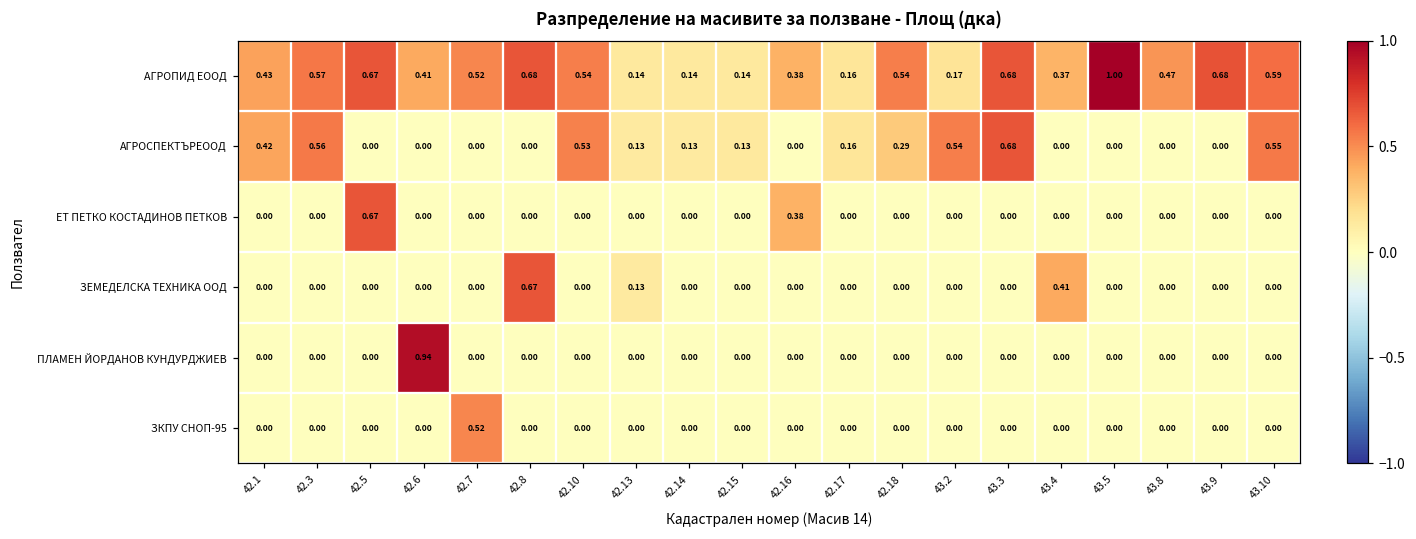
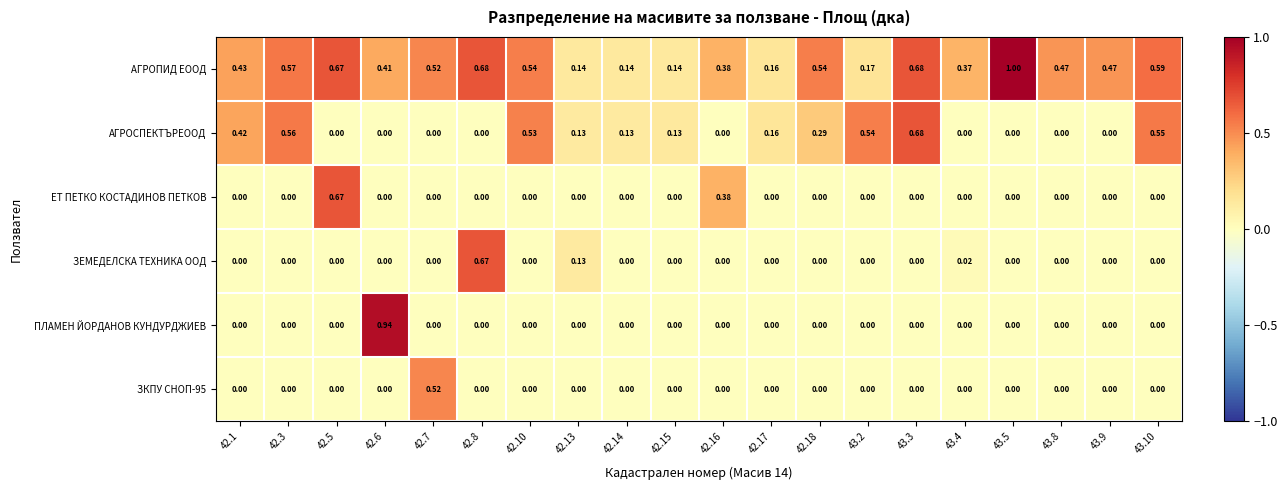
АГРОПИД ЕООД, 43.9: 0.68 -> 0.47
ЗЕМЕДЕЛСКА ТЕХНИКА ООД, 43.4: 0.41 -> 0.02
